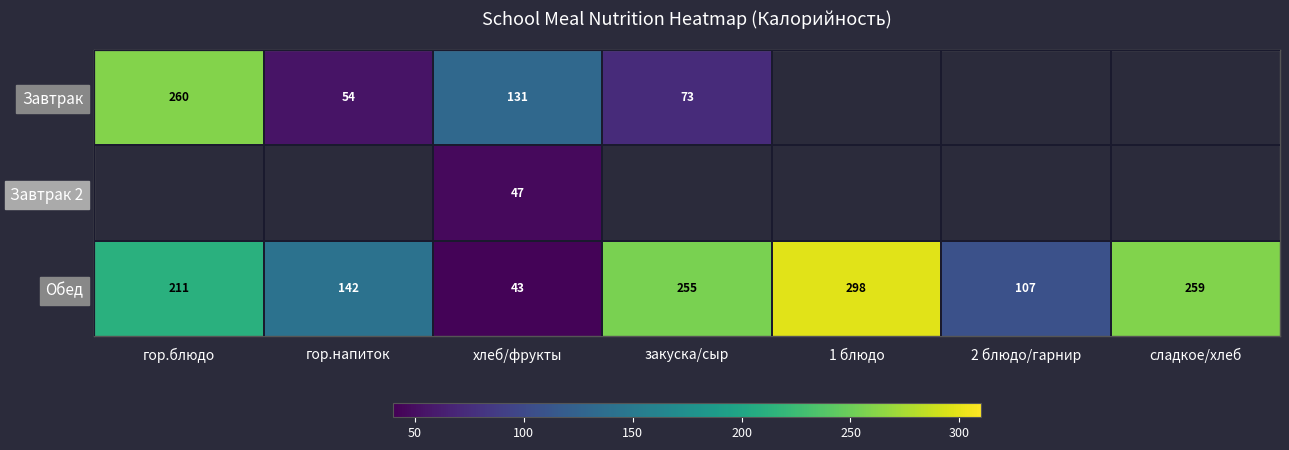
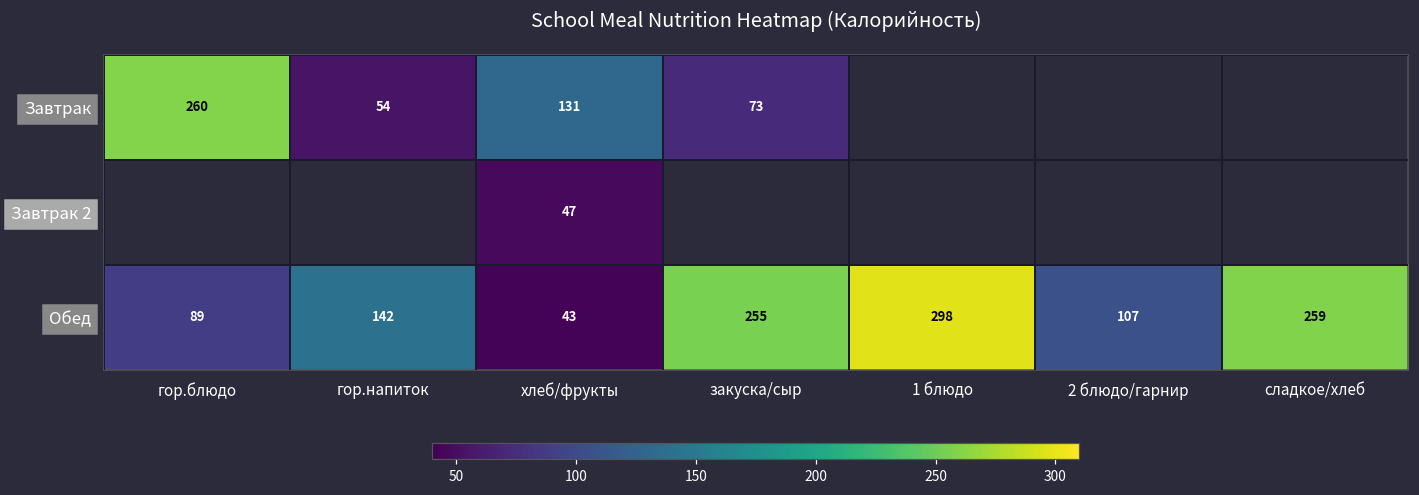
Обед, гор.блюдо: 211 -> 89
